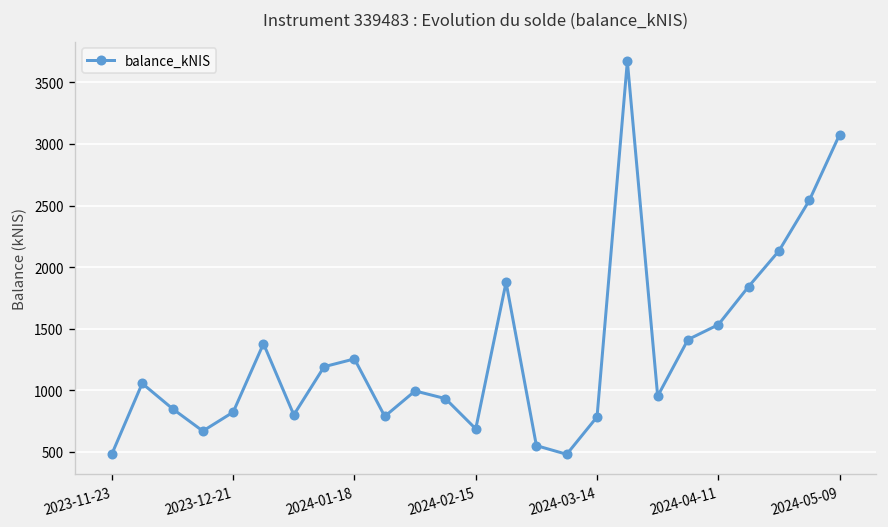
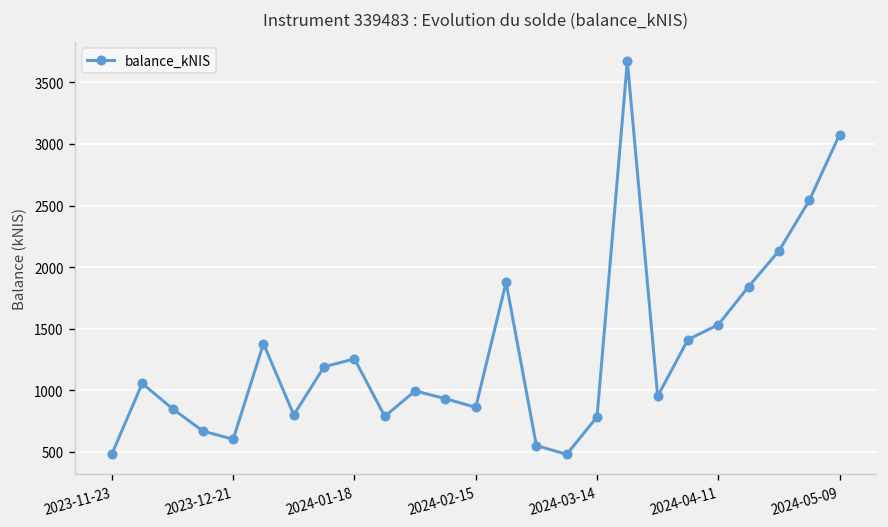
2023-12-21: 820 -> 600
2024-02-15: 690 -> 860
